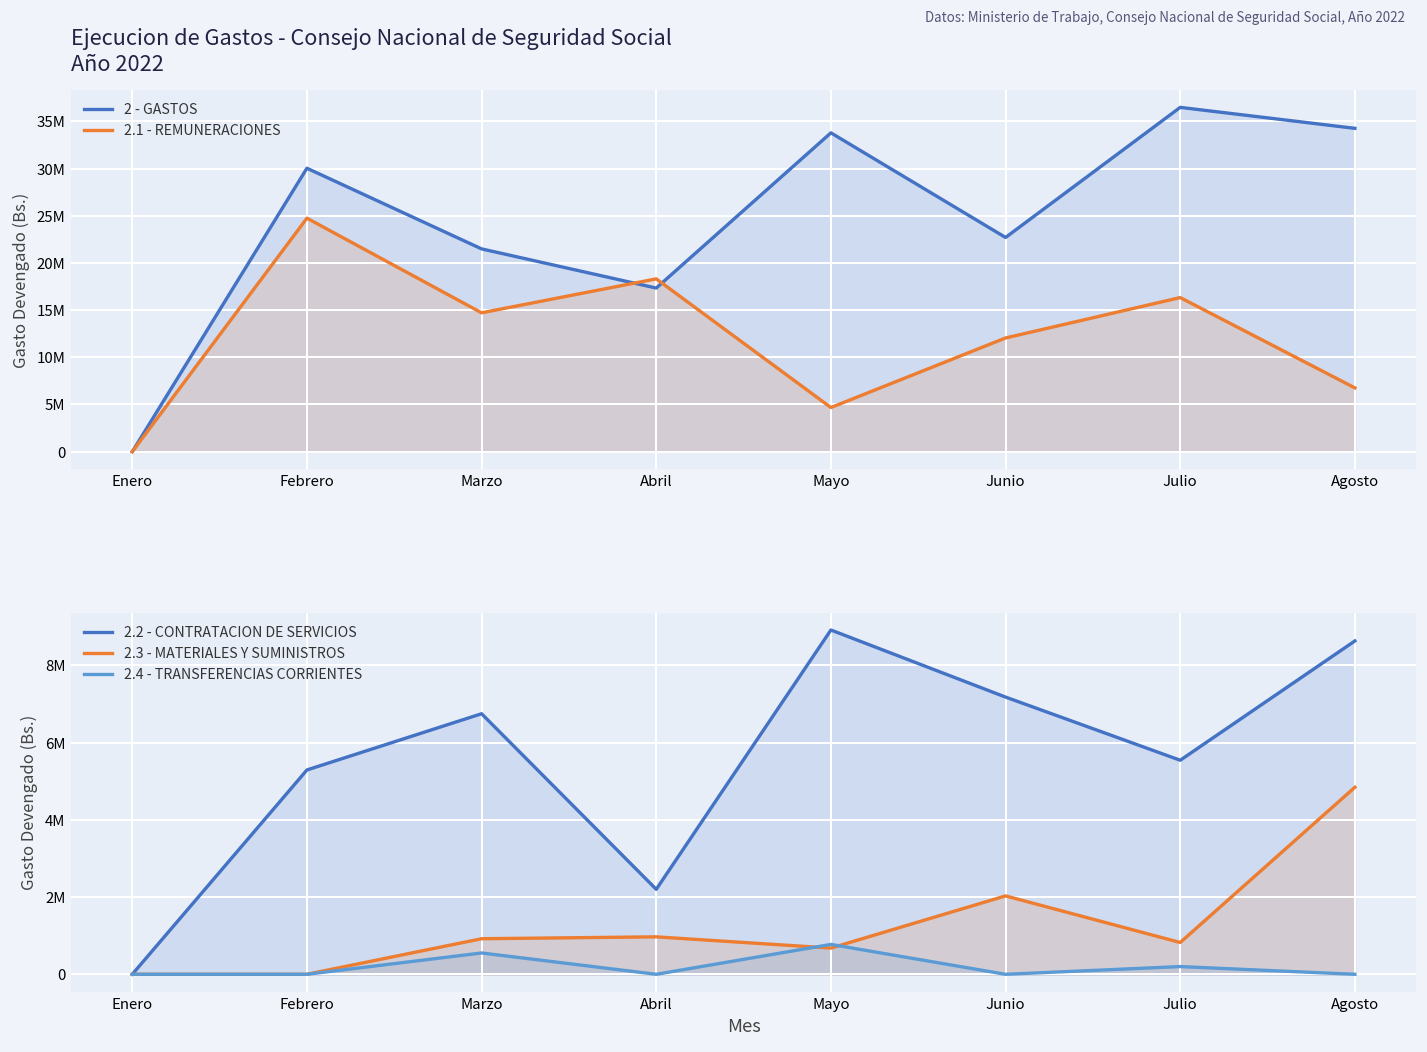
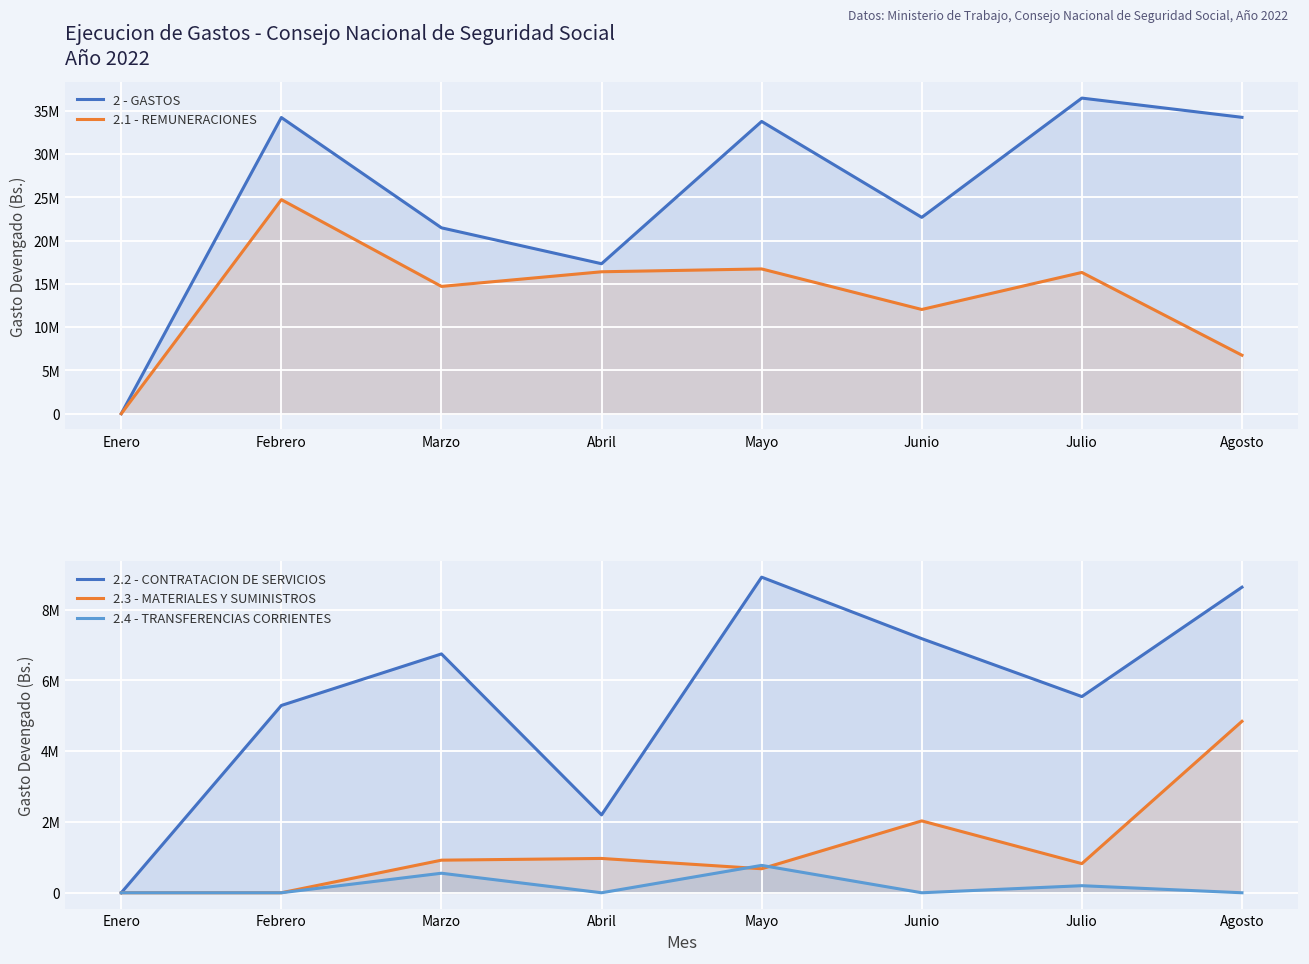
Ejecucion de Gastos - Consejo Nacional de Seguridad Social Año 2022, 2 - GASTOS, Febrero: 30000000 -> 34000000
Ejecucion de Gastos - Consejo Nacional de Seguridad Social Año 2022, 2.1 - REMUNERACIONES, Abril: 18000000 -> 16000000
Ejecucion de Gastos - Consejo Nacional de Seguridad Social Año 2022, 2.1 - REMUNERACIONES, Mayo: 5000000 -> 17000000
